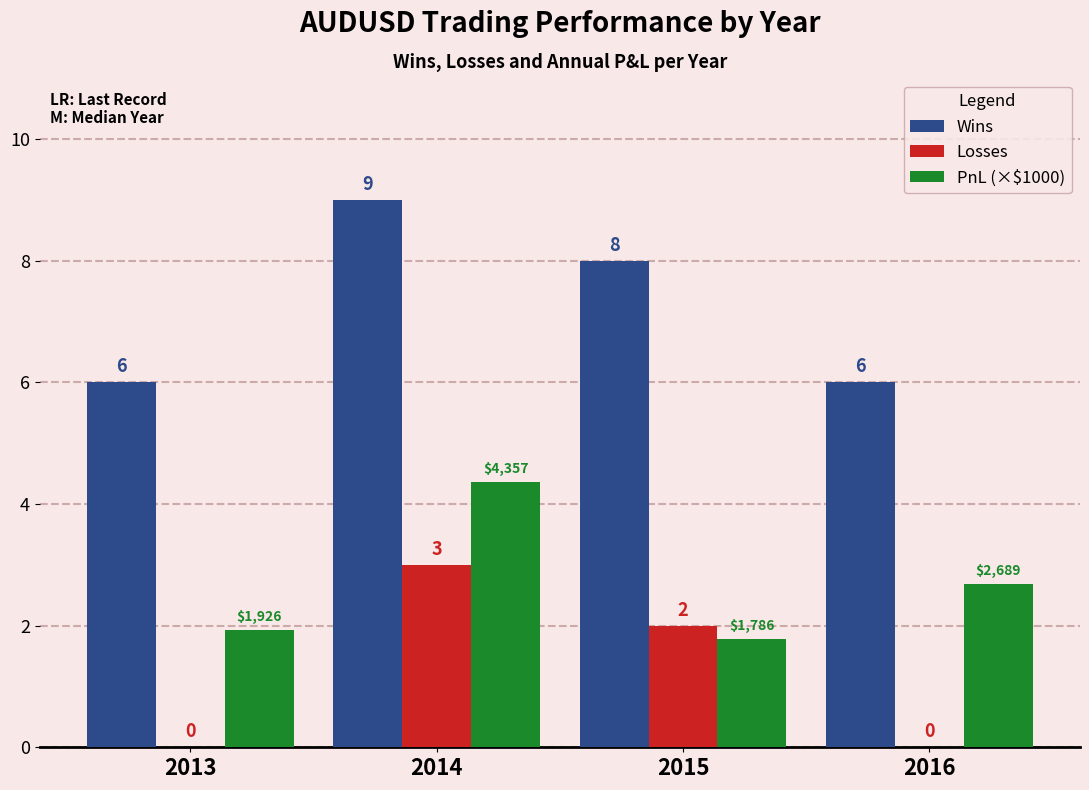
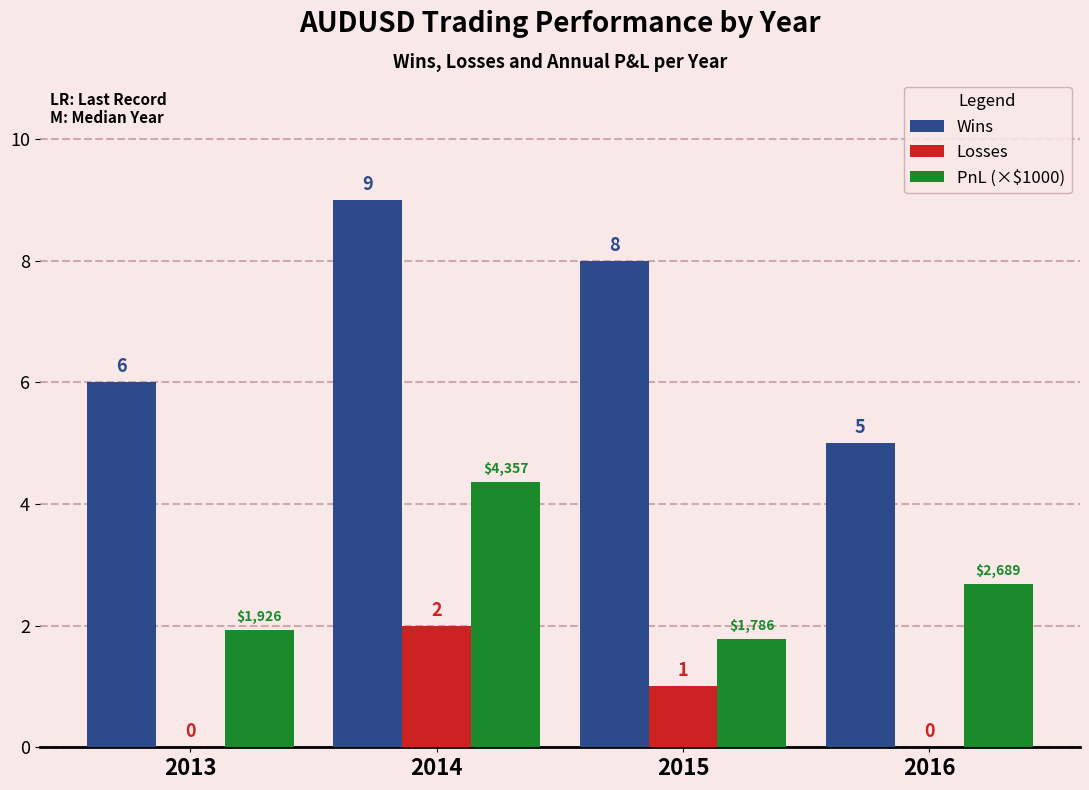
Losses, 2014: 3 -> 2
Losses, 2015: 2 -> 1
Wins, 2016: 6 -> 5
